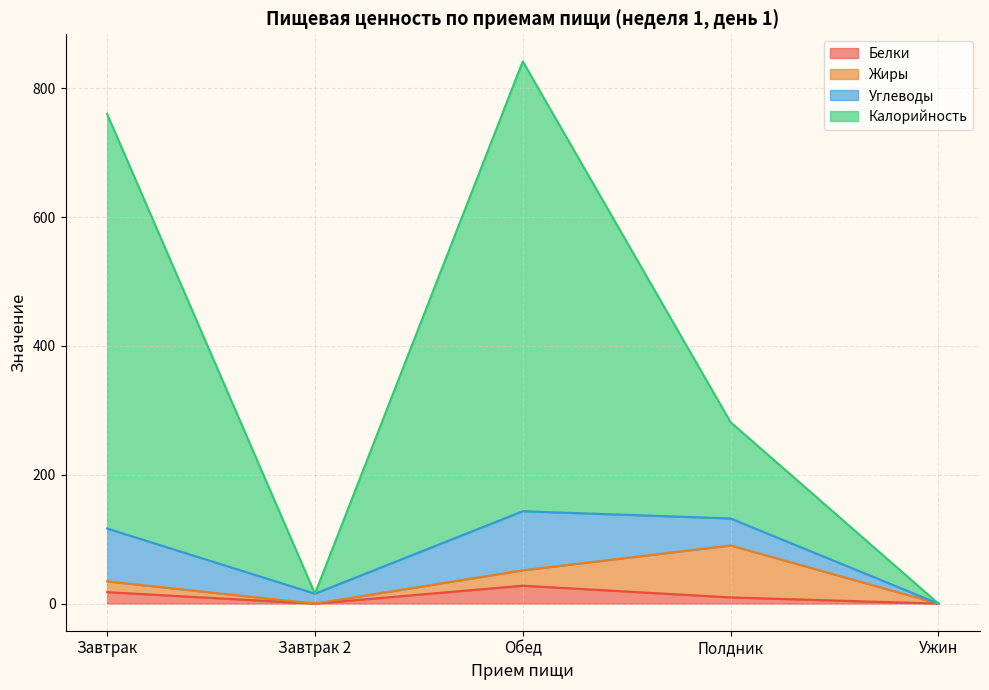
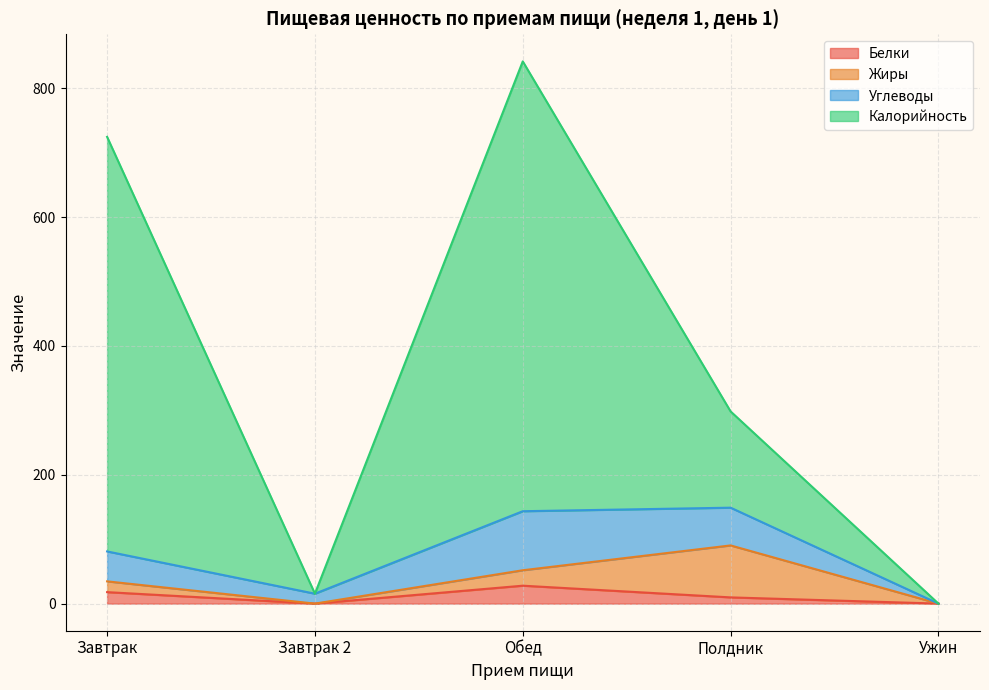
Углеводы, Завтрак: 80 -> 50
Углеводы, Полдник: 40 -> 60
